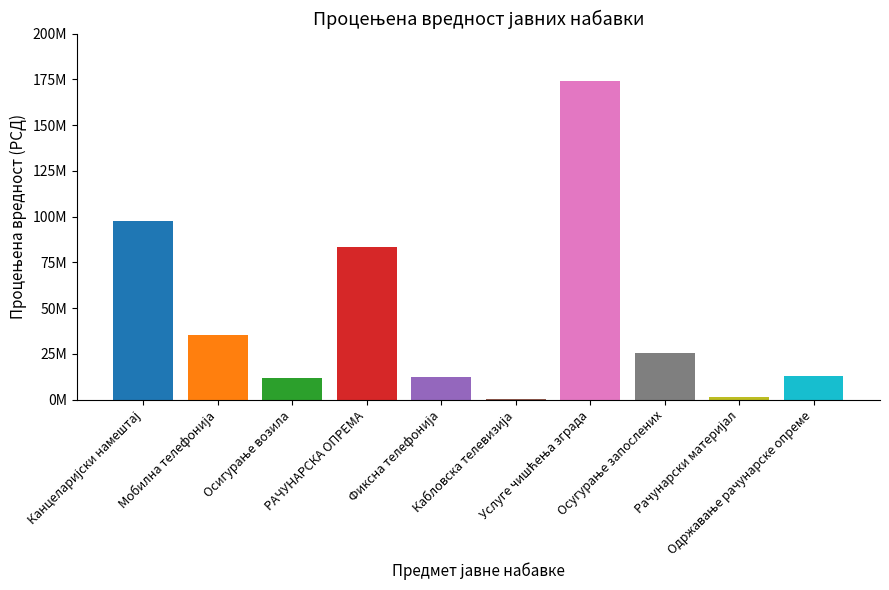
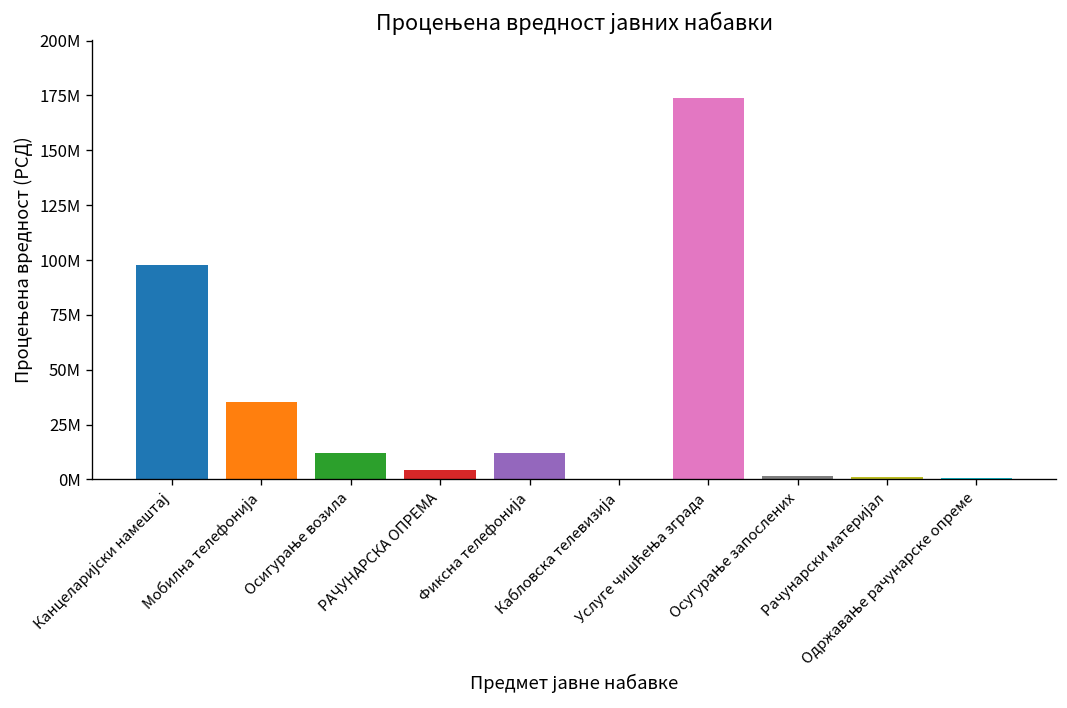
РАЧУНАРСКА ОПРЕМА: 83000000 -> 4000000
Осугурање запослених: 26000000 -> 2000000
Одржавање рачунарске опреме: 13000000 -> 1000000
